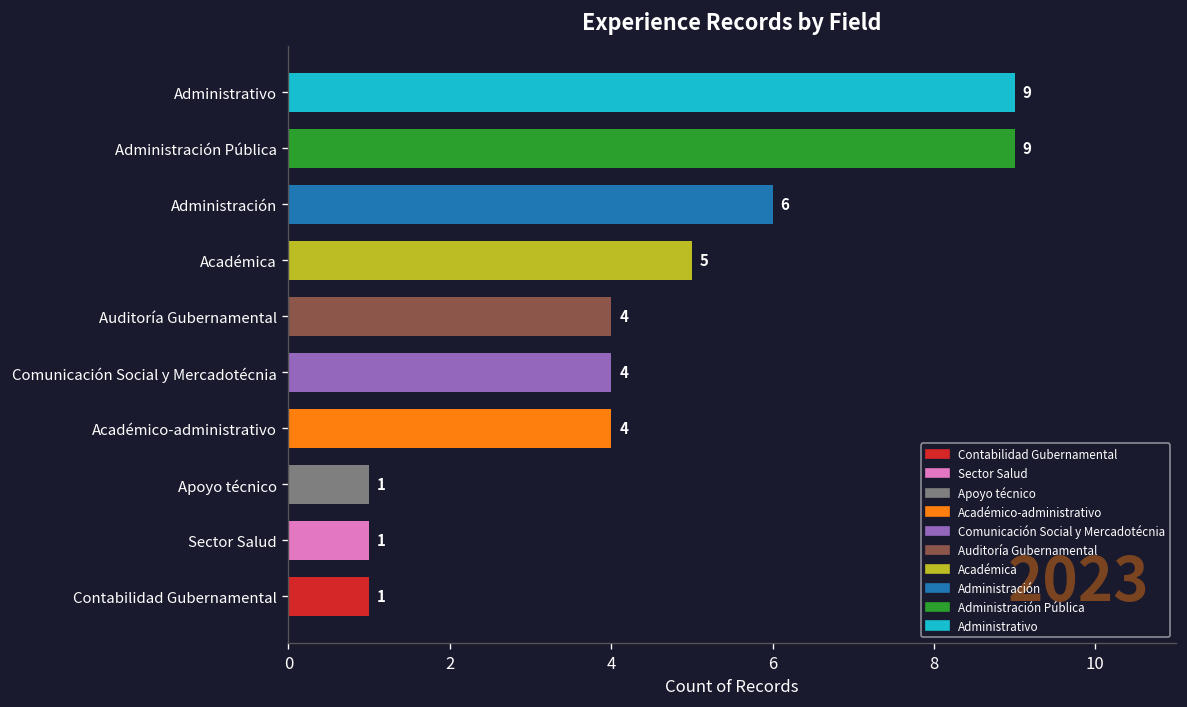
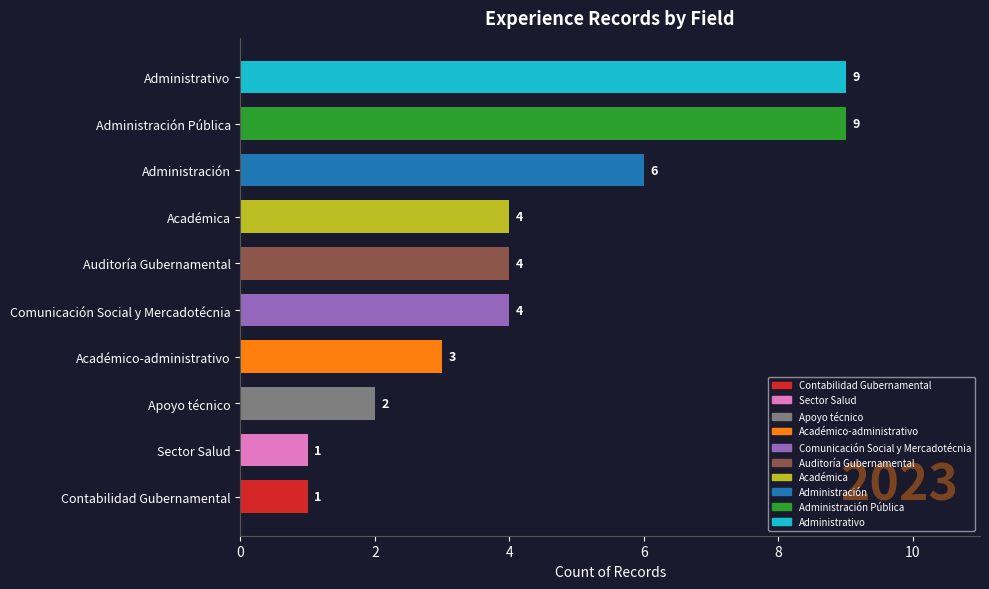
Académica: 5 -> 4
Académico-administrativo: 4 -> 3
Apoyo técnico: 1 -> 2
